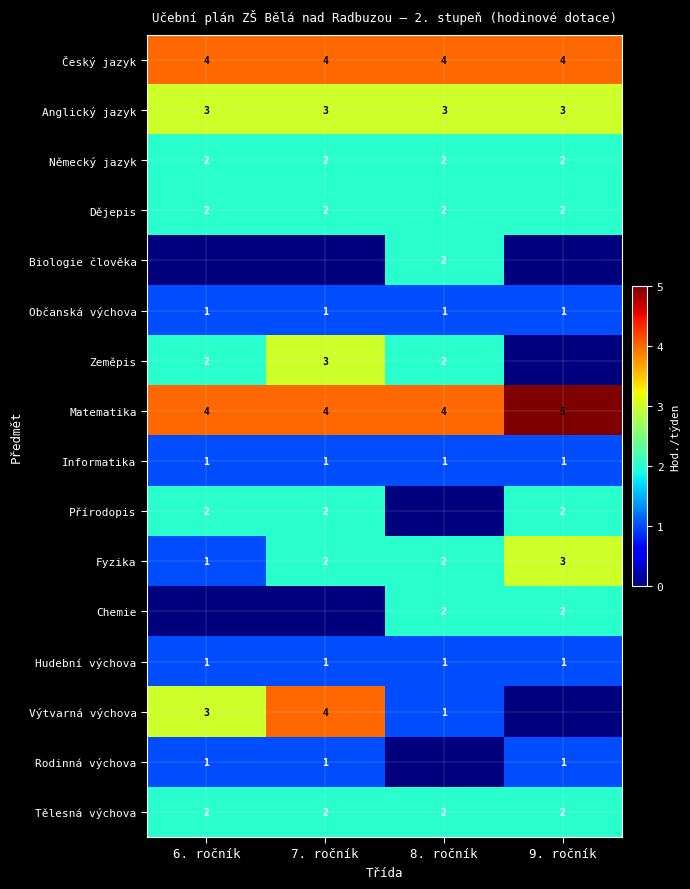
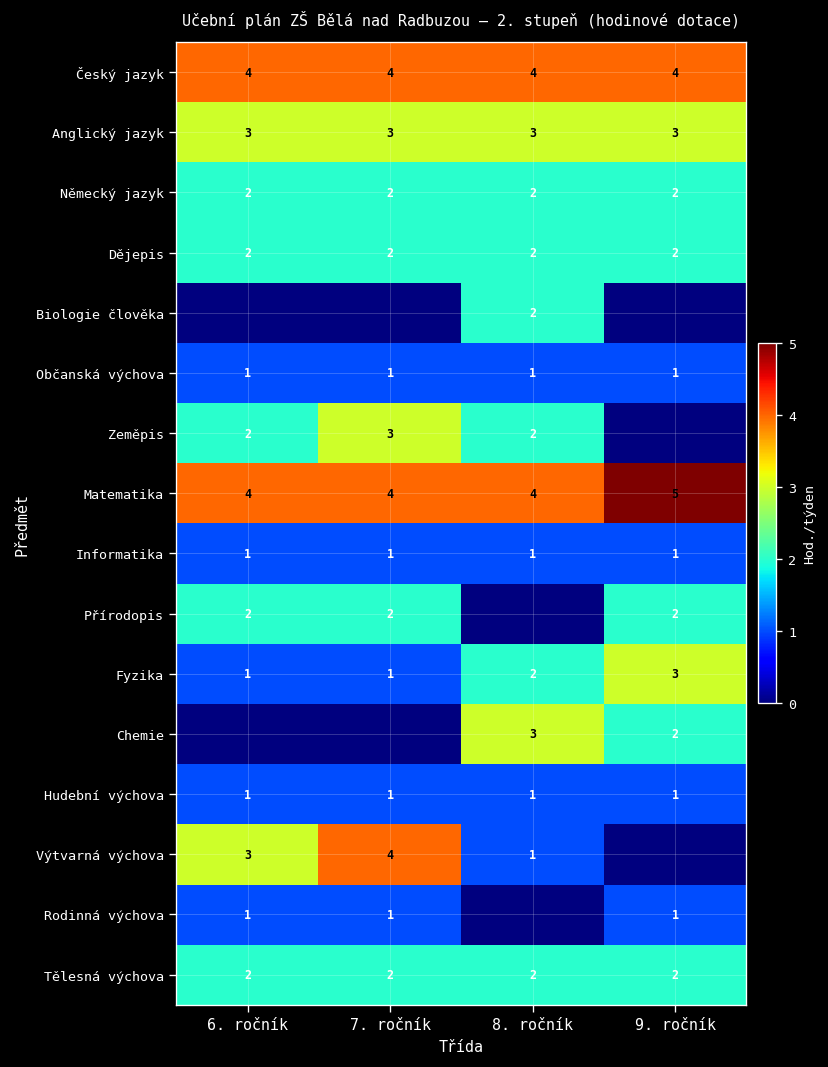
Fyzika, 7. ročník: 2 -> 1
Chemie, 8. ročník: 2 -> 3
